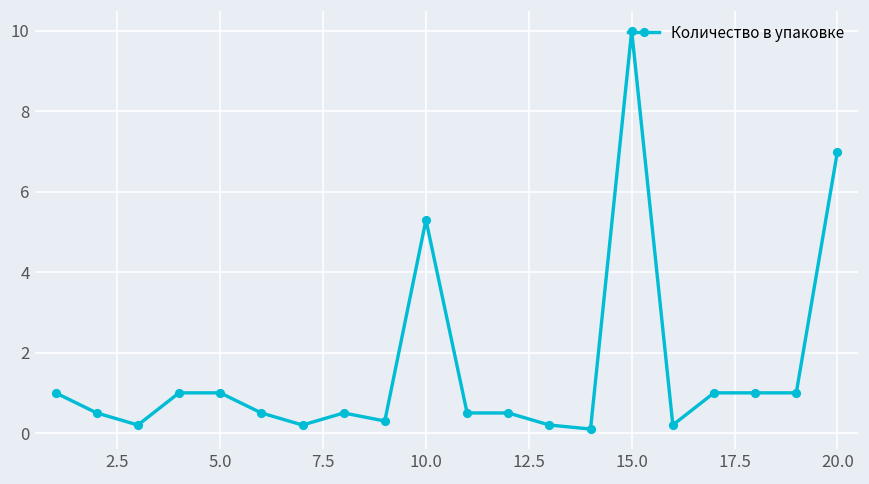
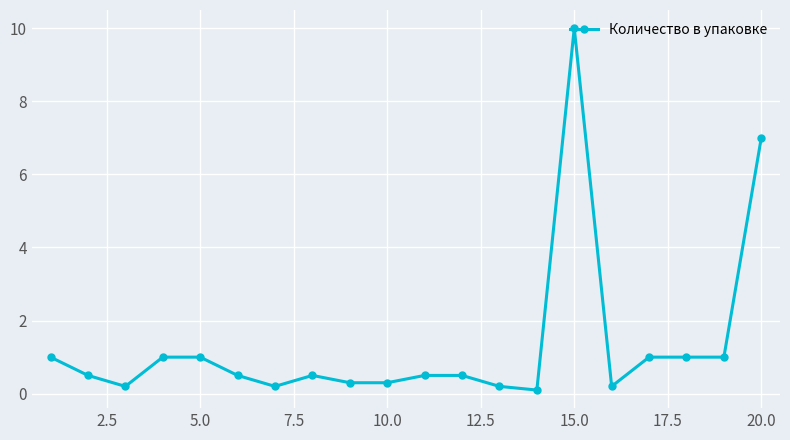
10.0: 5.3 -> 0.3
